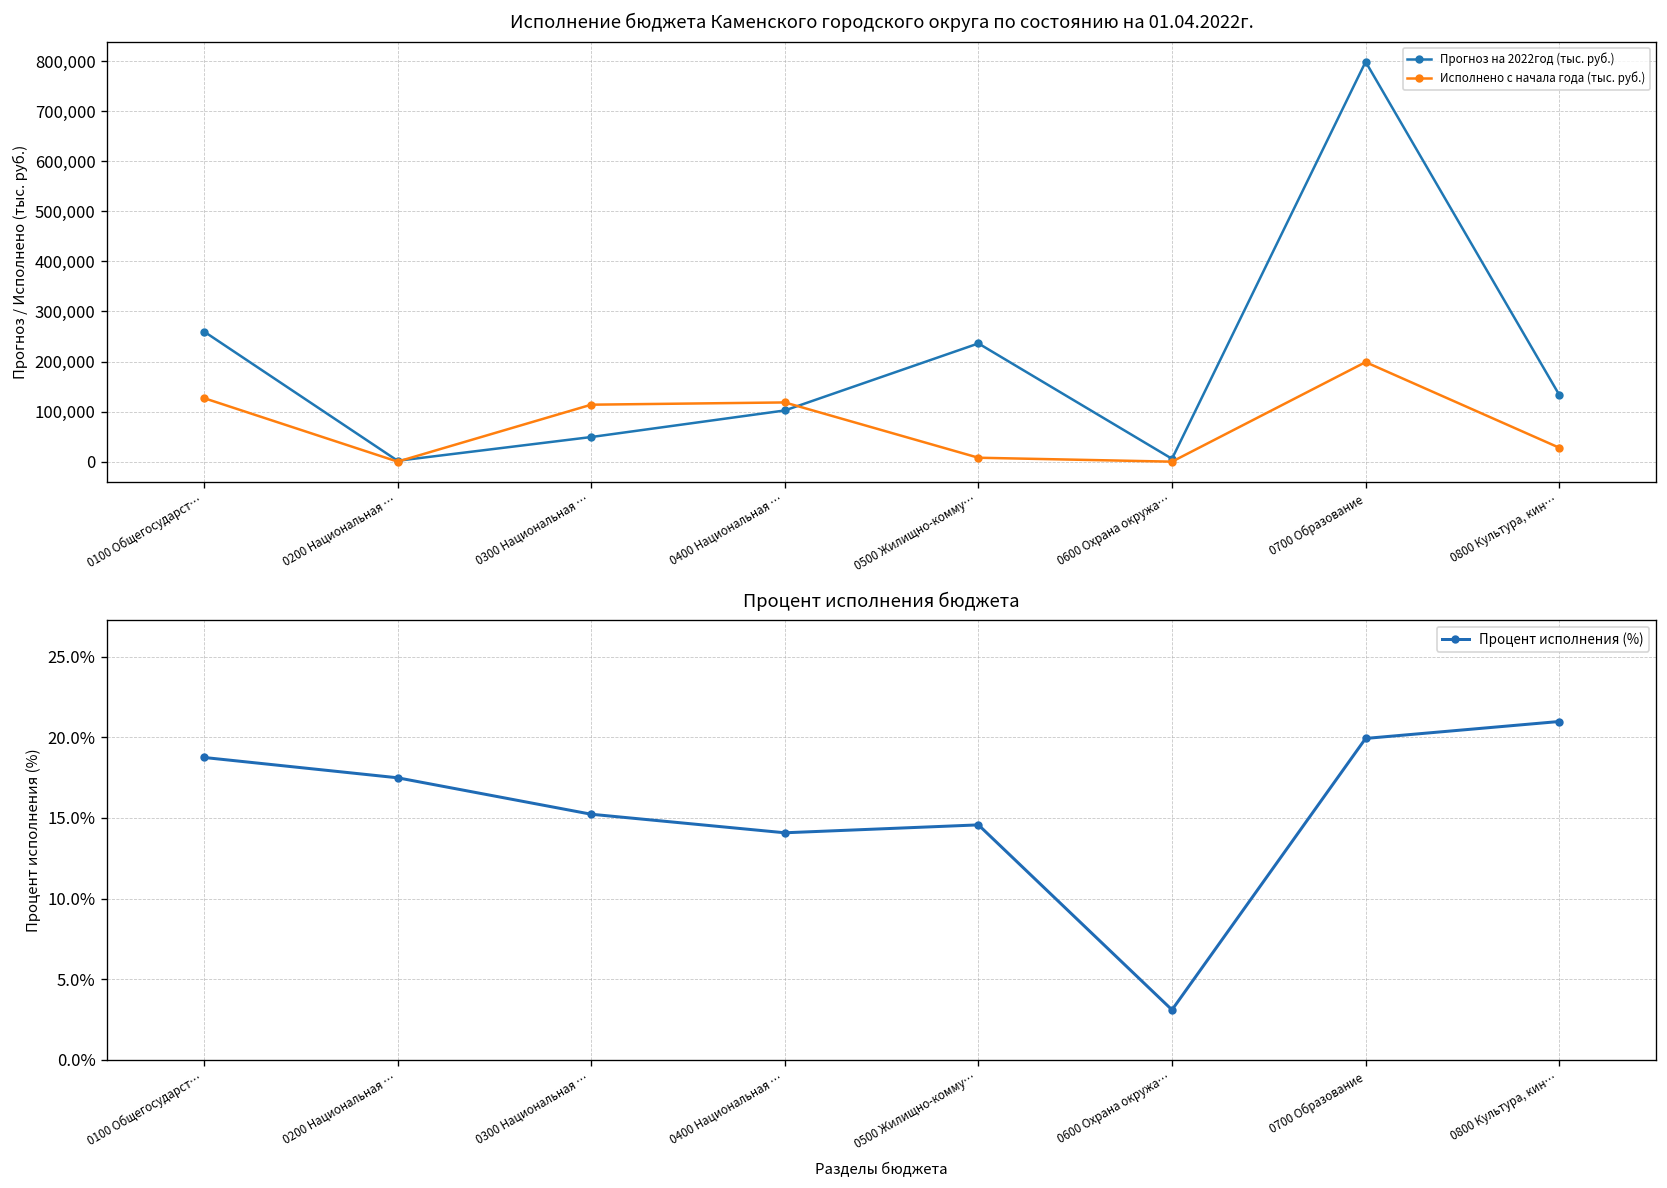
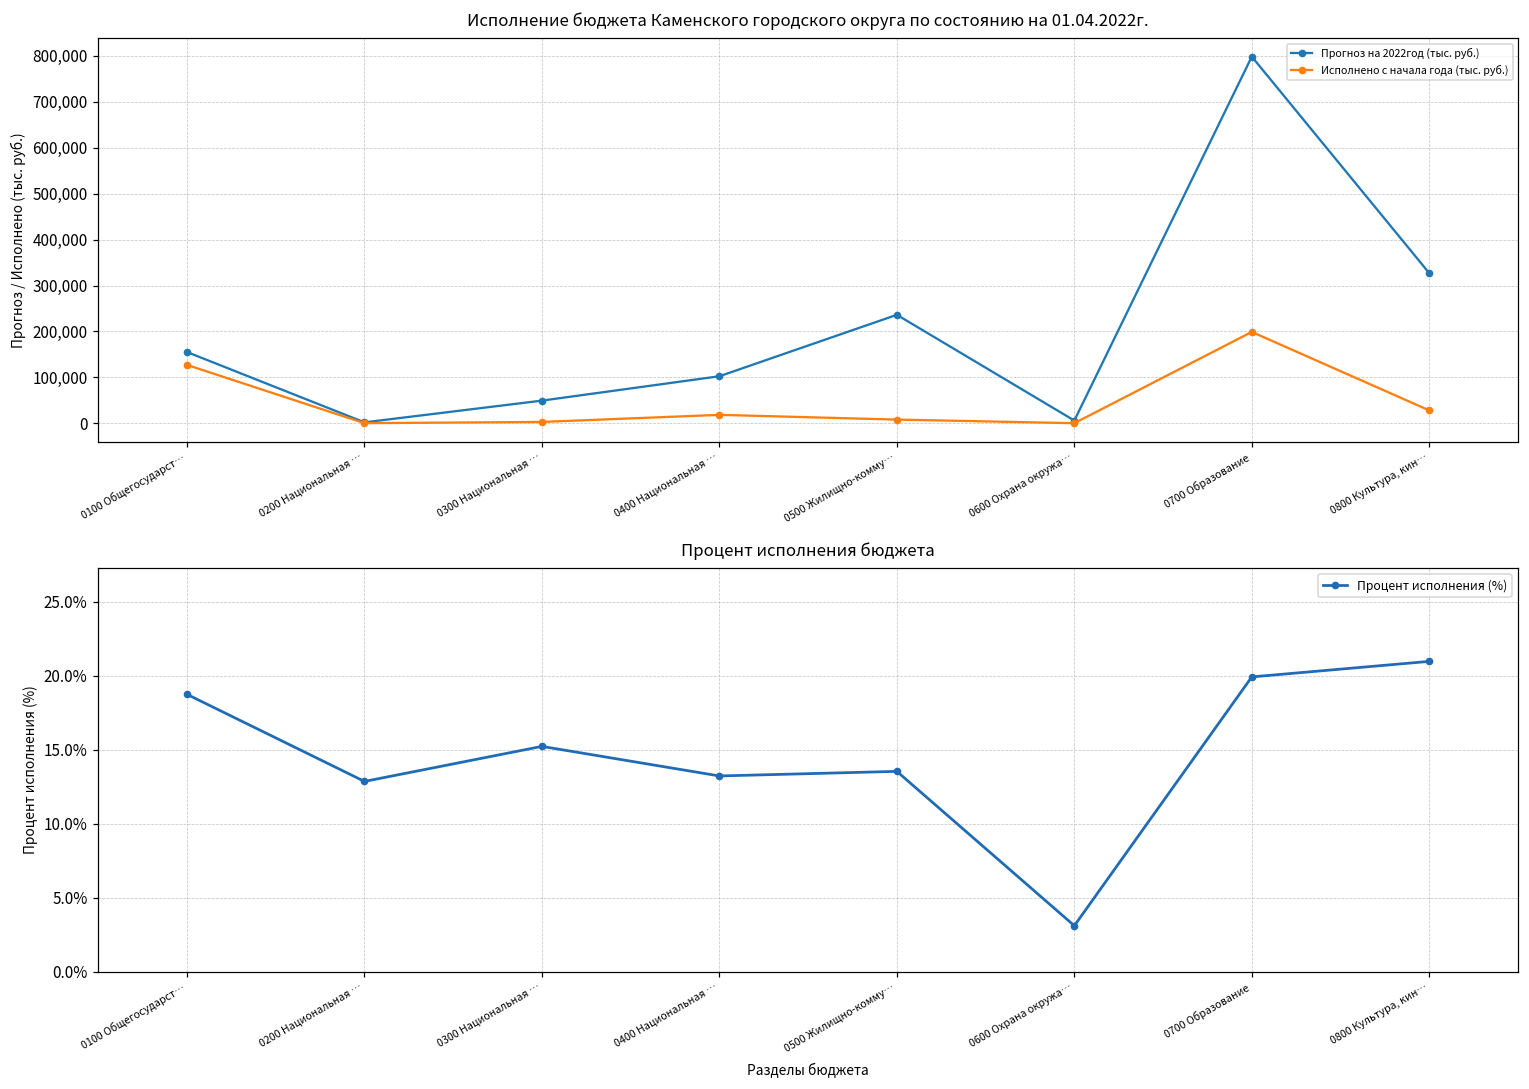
Исполнение бюджета Каменского городского округа по состоянию на 01.04.2022г., Прогноз на 2022год (тыс. руб.), 0100 Общегосударст…: 260,000 -> 160,000
Исполнение бюджета Каменского городского округа по состоянию на 01.04.2022г., Исполнено с начала года (тыс. руб.), 0300 Национальная …: 110,000 -> 0
Исполнение бюджета Каменского городского округа по состоянию на 01.04.2022г., Исполнено с начала года (тыс. руб.), 0400 Национальная …: 120,000 -> 20,000
Исполнение бюджета Каменского городского округа по состоянию на 01.04.2022г., Прогноз на 2022год (тыс. руб.), 0800 Культура, кин…: 130,000 -> 330,000
Процент исполнения бюджета, 0200 Национальная …: 17.5% -> 12.9%
Процент исполнения бюджета, 0400 Национальная …: 14.1% -> 13.2%
Процент исполнения бюджета, 0500 Жилищно-комму…: 14.6% -> 13.5%
